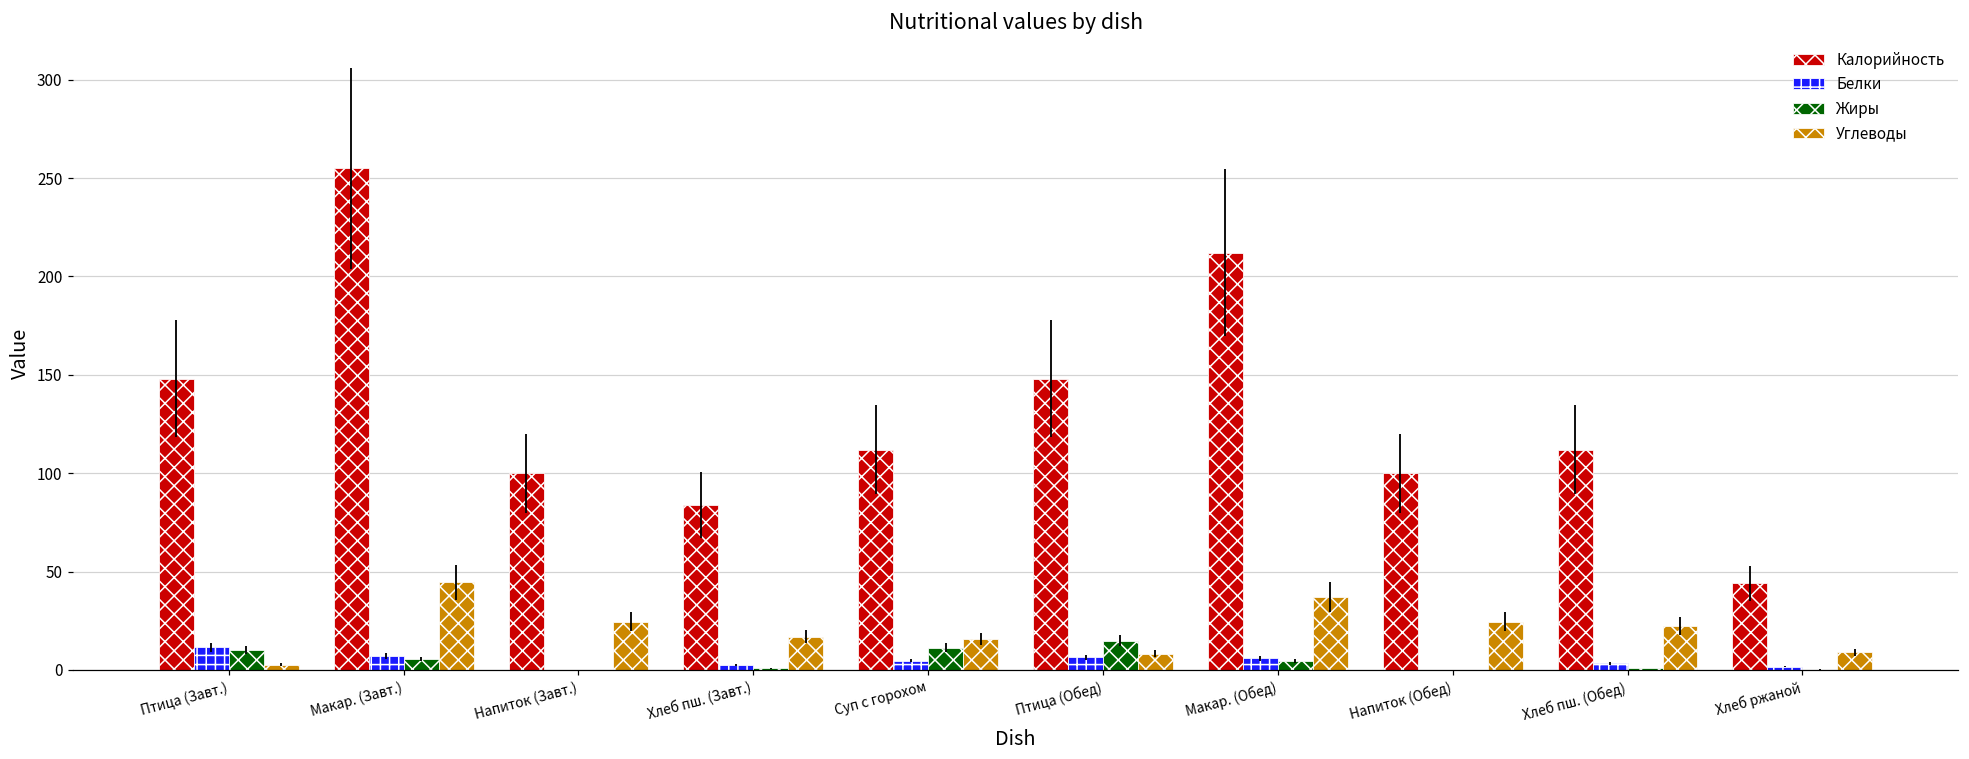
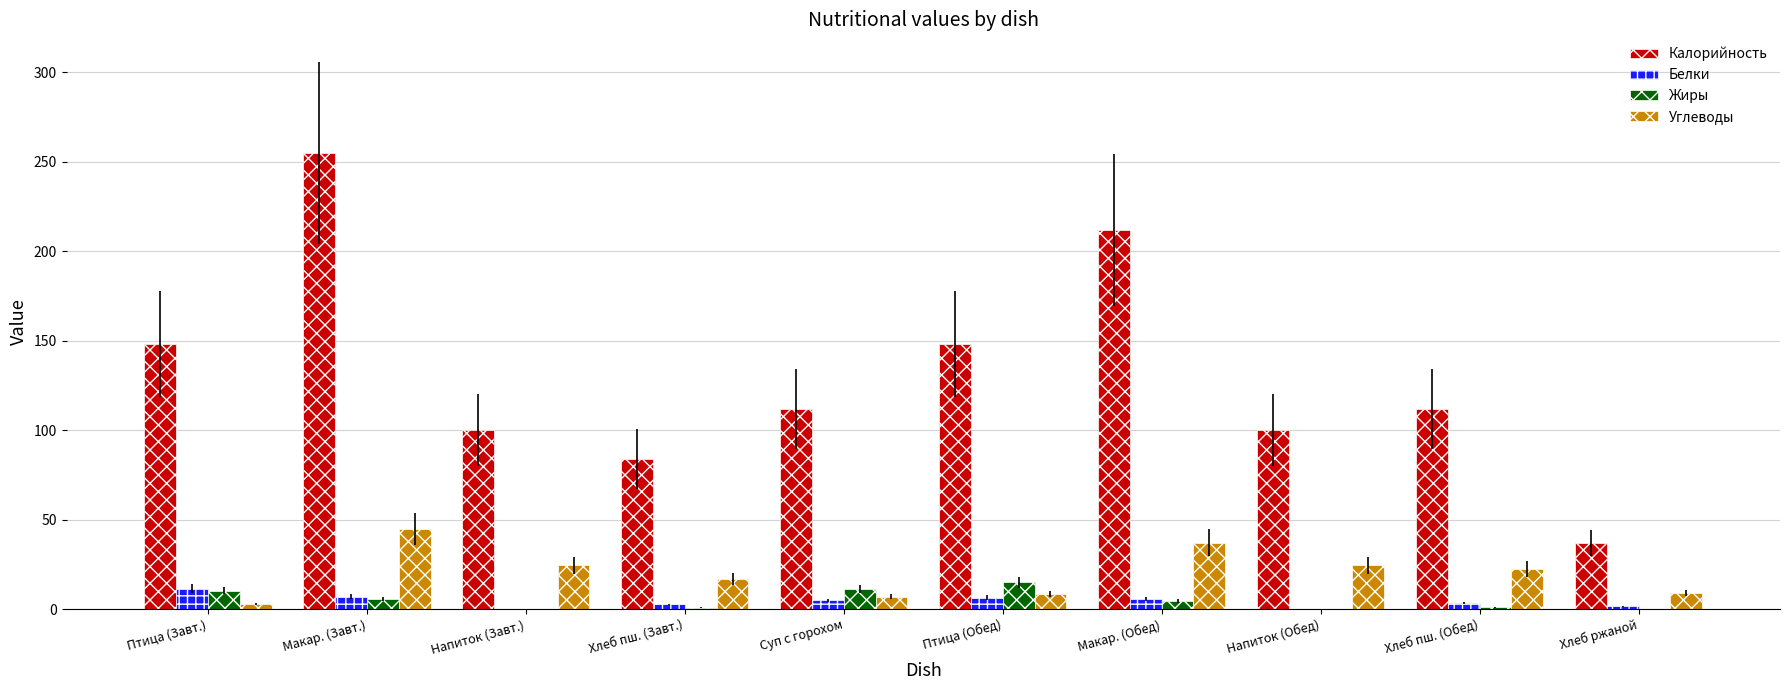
Углеводы, Суп с горохом: 16 -> 7
Калорийность, Хлеб ржаной: 44 -> 37
